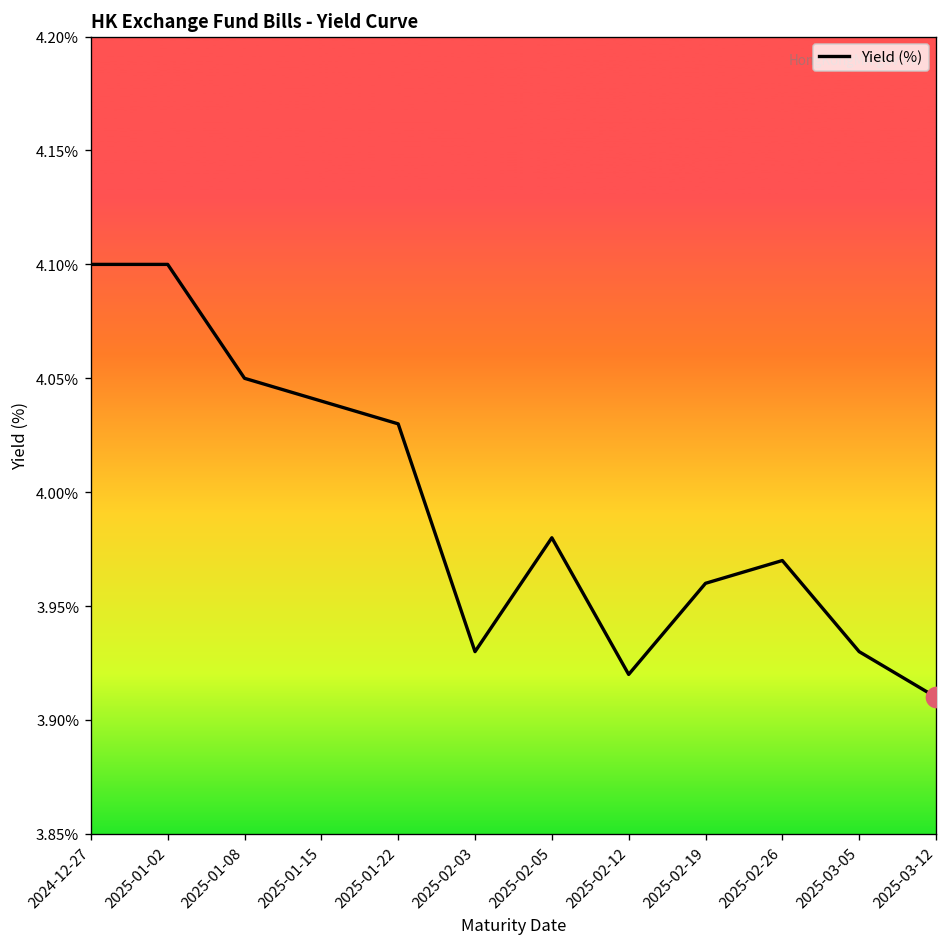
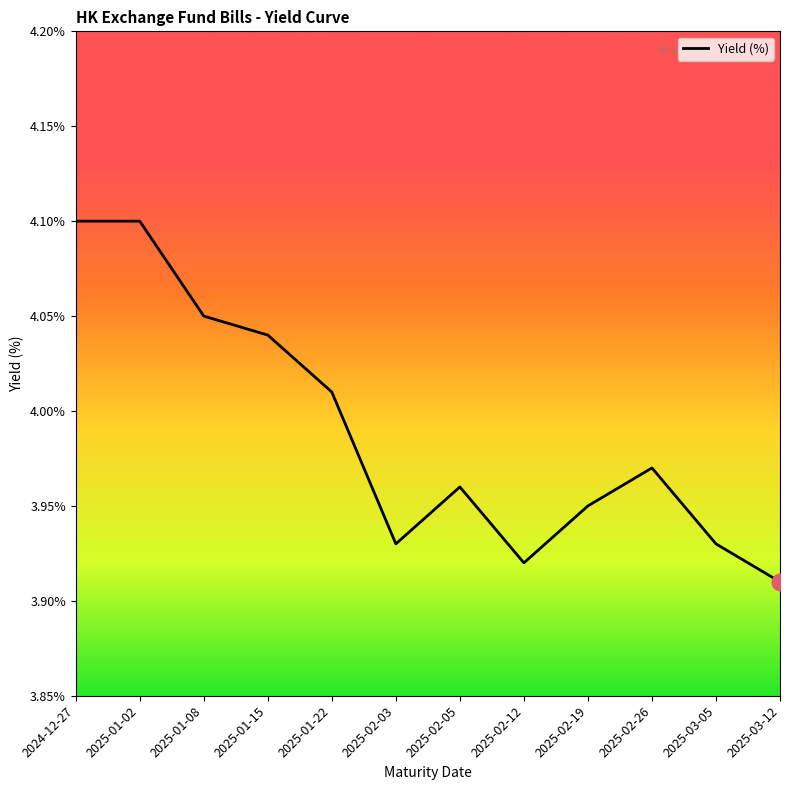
Yield (%), 2025-01-22: 4.03% -> 4.01%
Yield (%), 2025-02-05: 3.98% -> 3.96%
Yield (%), 2025-02-19: 3.96% -> 3.95%
